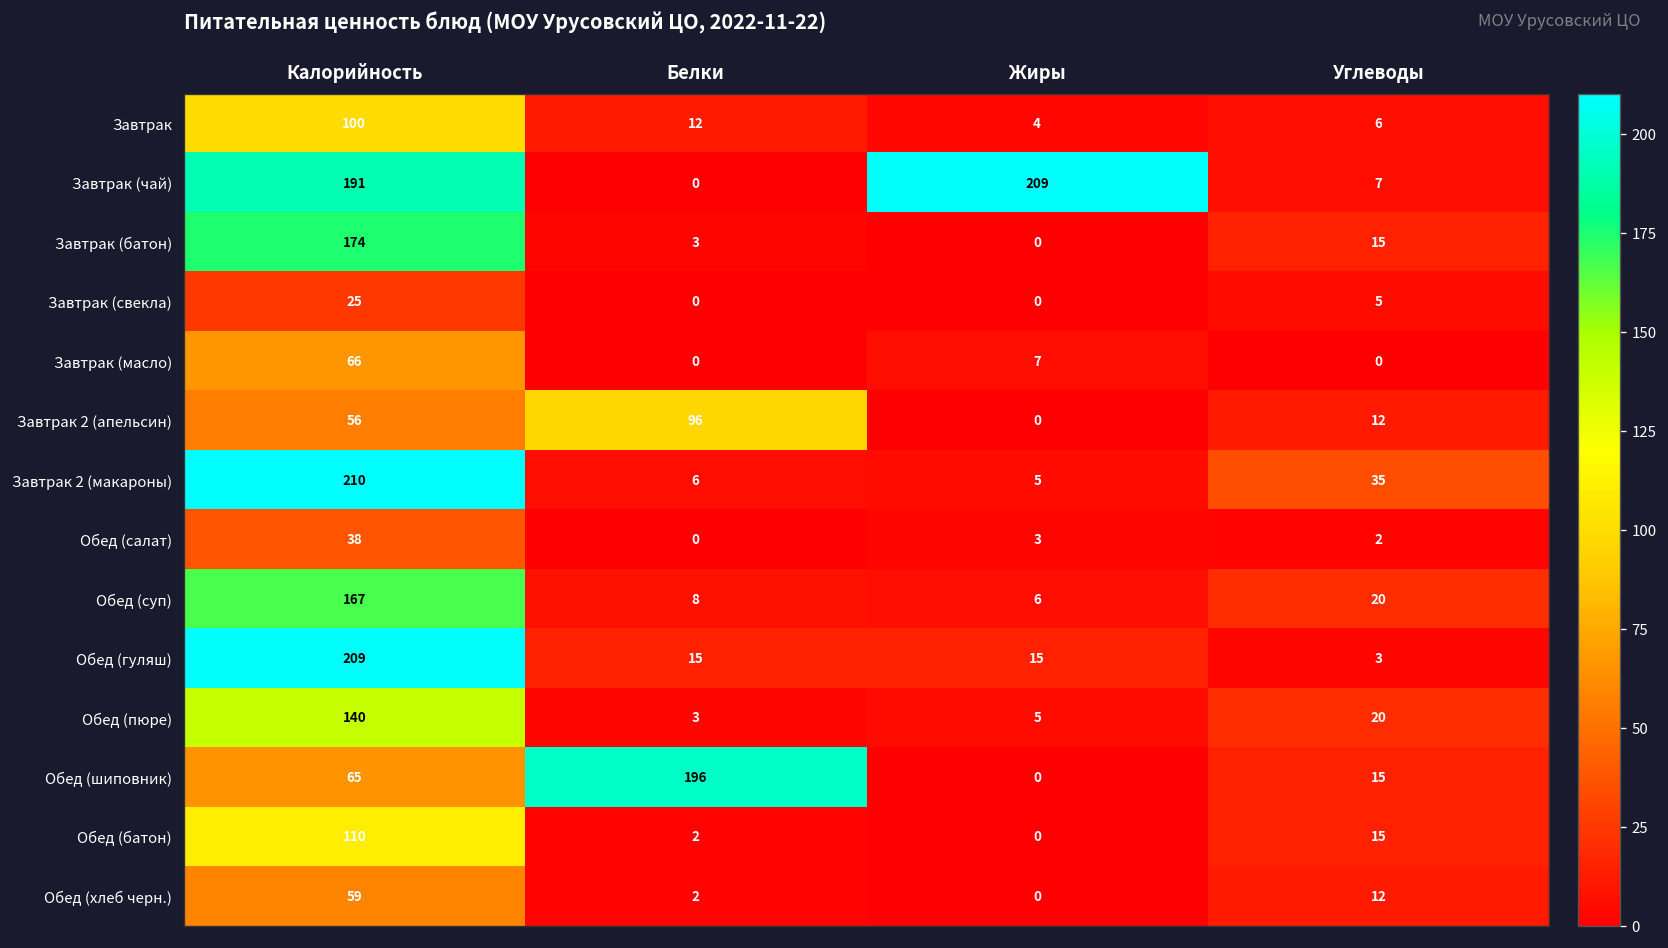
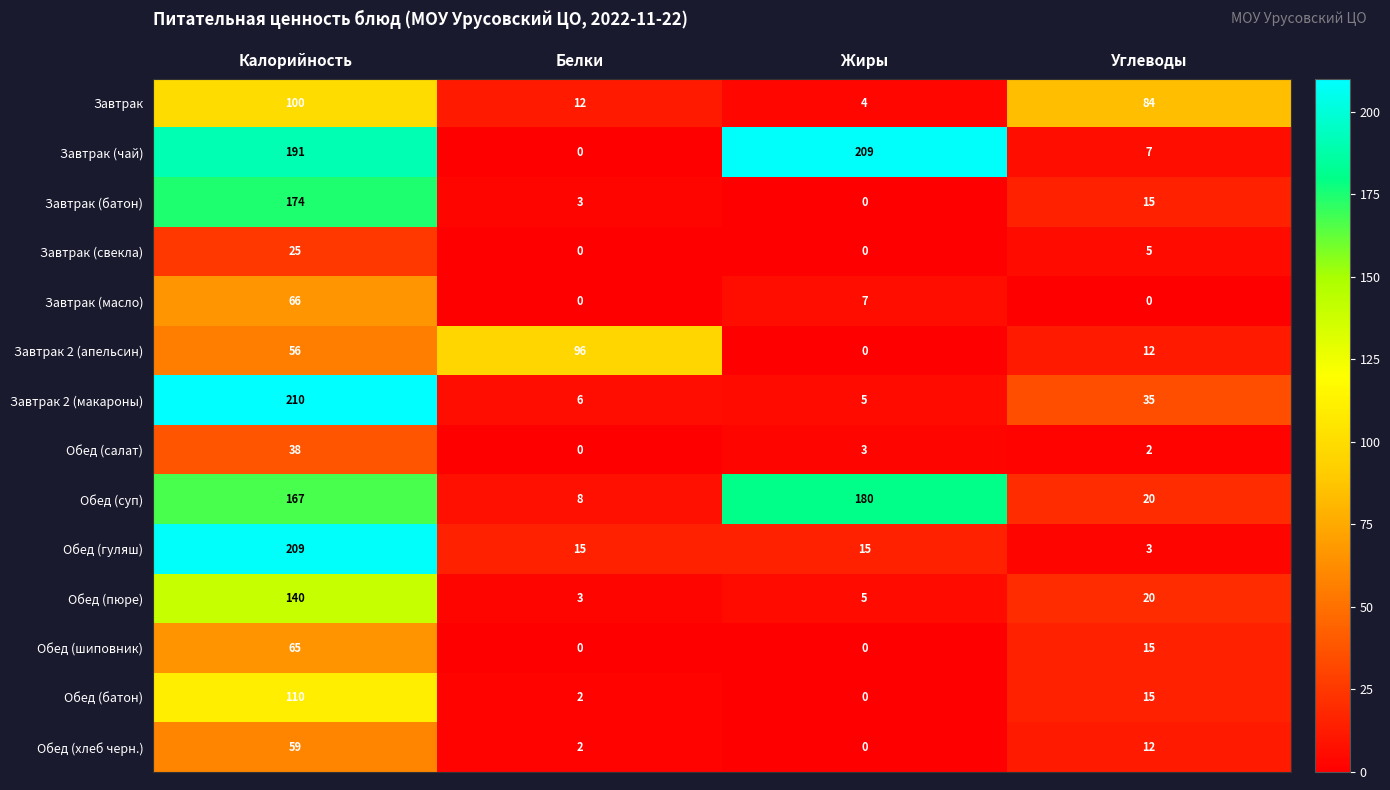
Завтрак, Углеводы: 6 -> 84
Обед (суп), Жиры: 6 -> 180
Обед (шиповник), Белки: 196 -> 0
